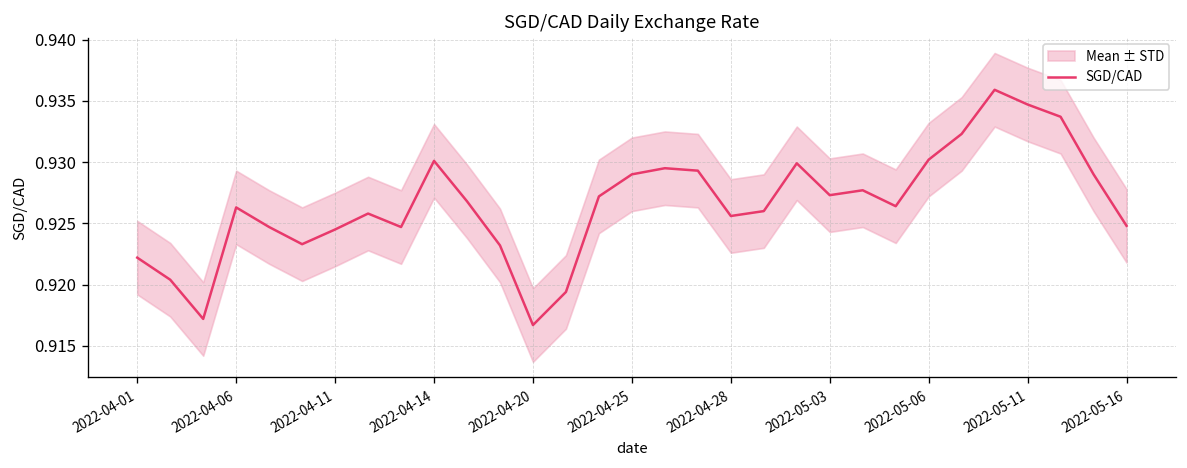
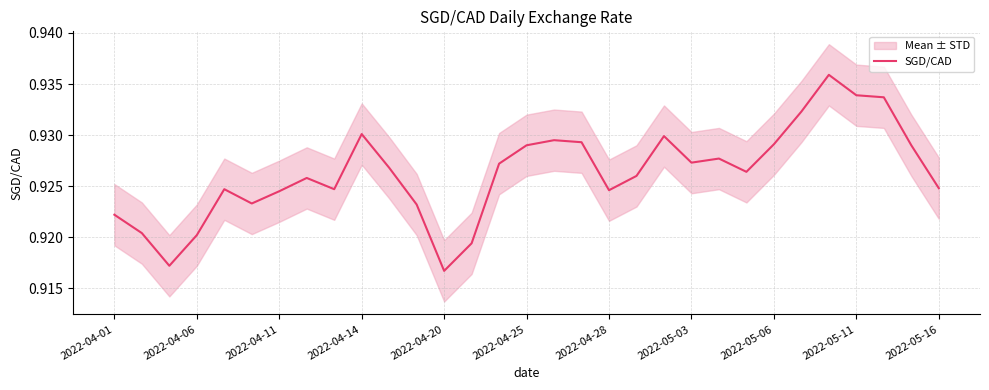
SGD/CAD, 2022-04-06: 0.9263 -> 0.9202
SGD/CAD, 2022-04-28: 0.9256 -> 0.9246
SGD/CAD, 2022-05-06: 0.9302 -> 0.9291
SGD/CAD, 2022-05-11: 0.9347 -> 0.9339
